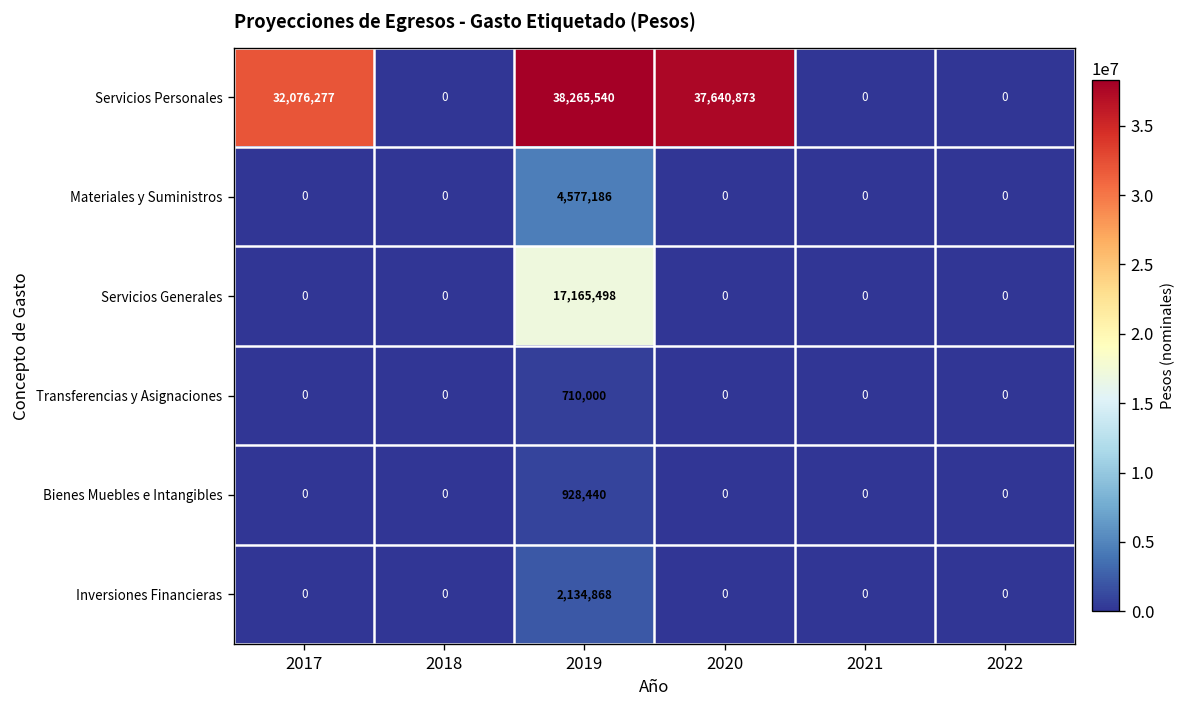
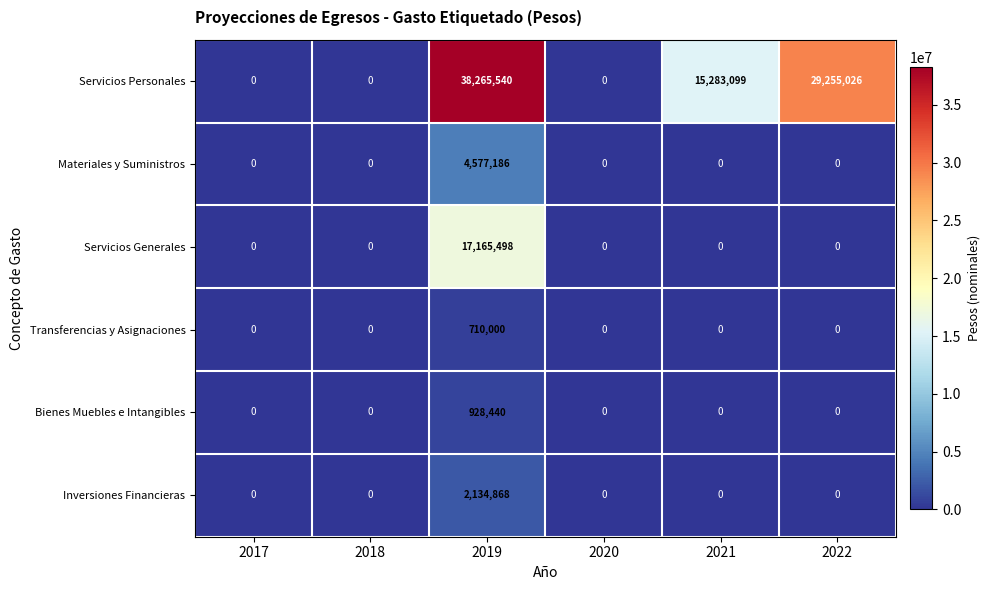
Servicios Personales, 2017: 32,076,277 -> 0
Servicios Personales, 2020: 37,640,873 -> 0
Servicios Personales, 2021: 0 -> 15,283,099
Servicios Personales, 2022: 0 -> 29,255,026
